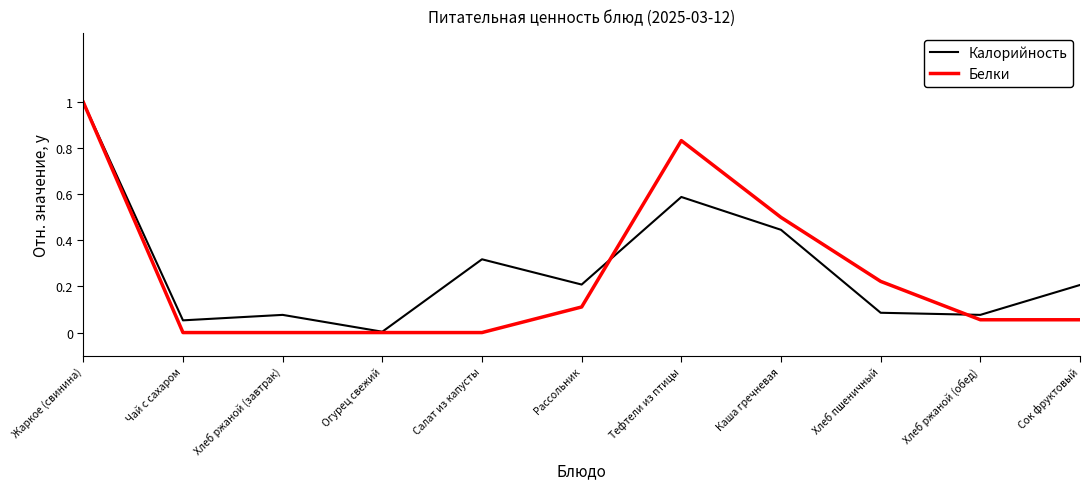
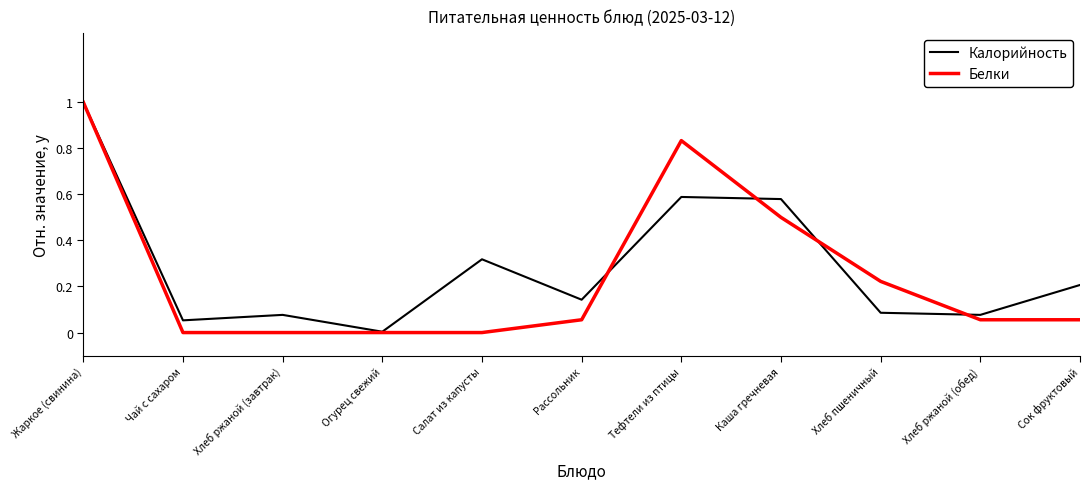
Калорийность, Рассольник: 0.21 -> 0.14
Белки, Рассольник: 0.11 -> 0.06
Калорийность, Каша гречневая: 0.45 -> 0.58
